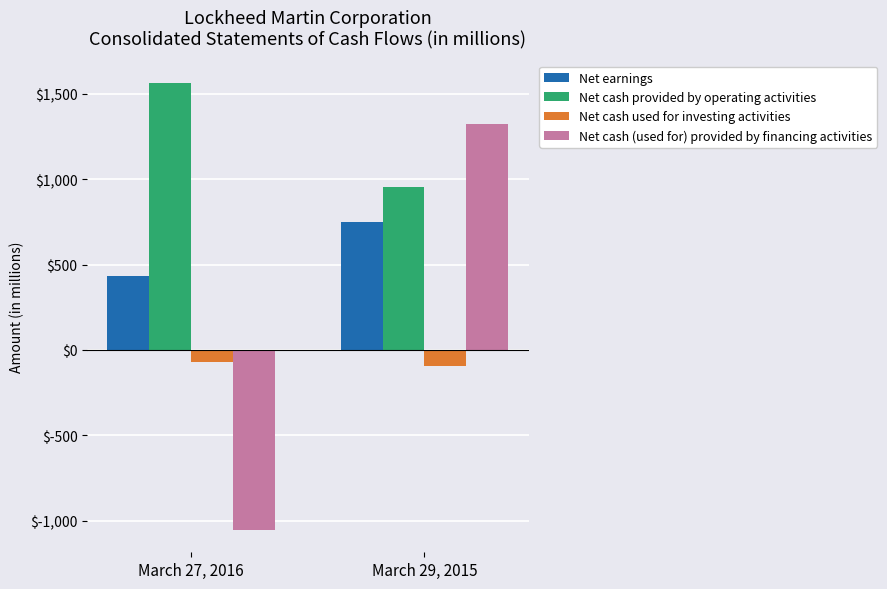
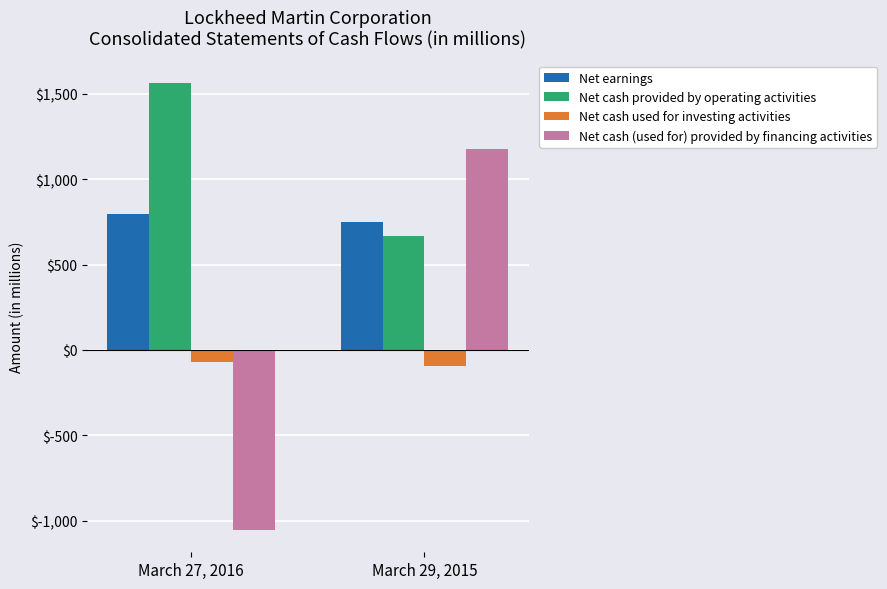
Net earnings, March 27, 2016: $430 -> $790
Net cash provided by operating activities, March 29, 2015: $960 -> $670
Net cash (used for) provided by financing activities, March 29, 2015: $1,320 -> $1,180
